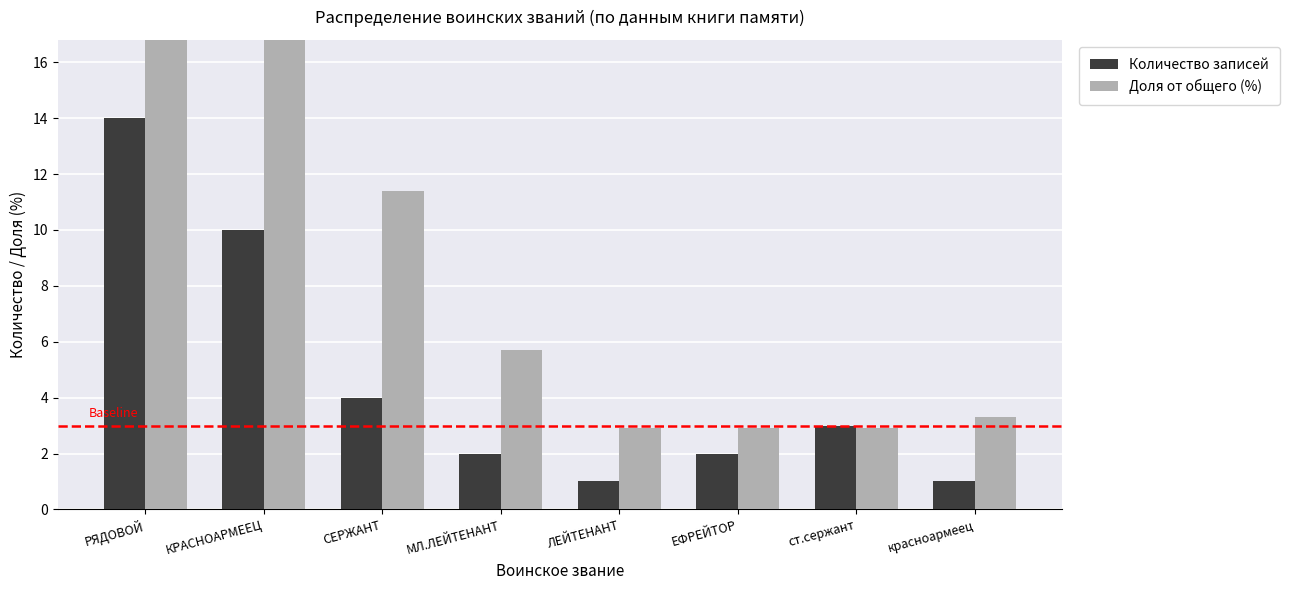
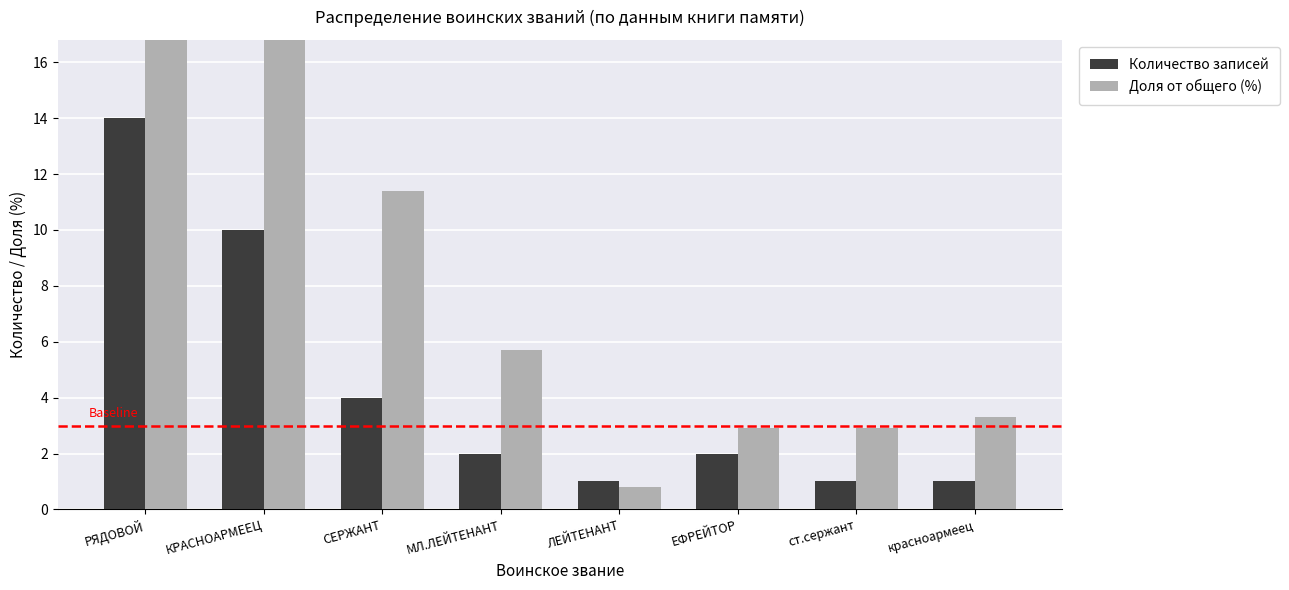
Доля от общего (%), ЛЕЙТЕНАНТ: 2.9 -> 0.8
Количество записей, ст.сержант: 3 -> 1
